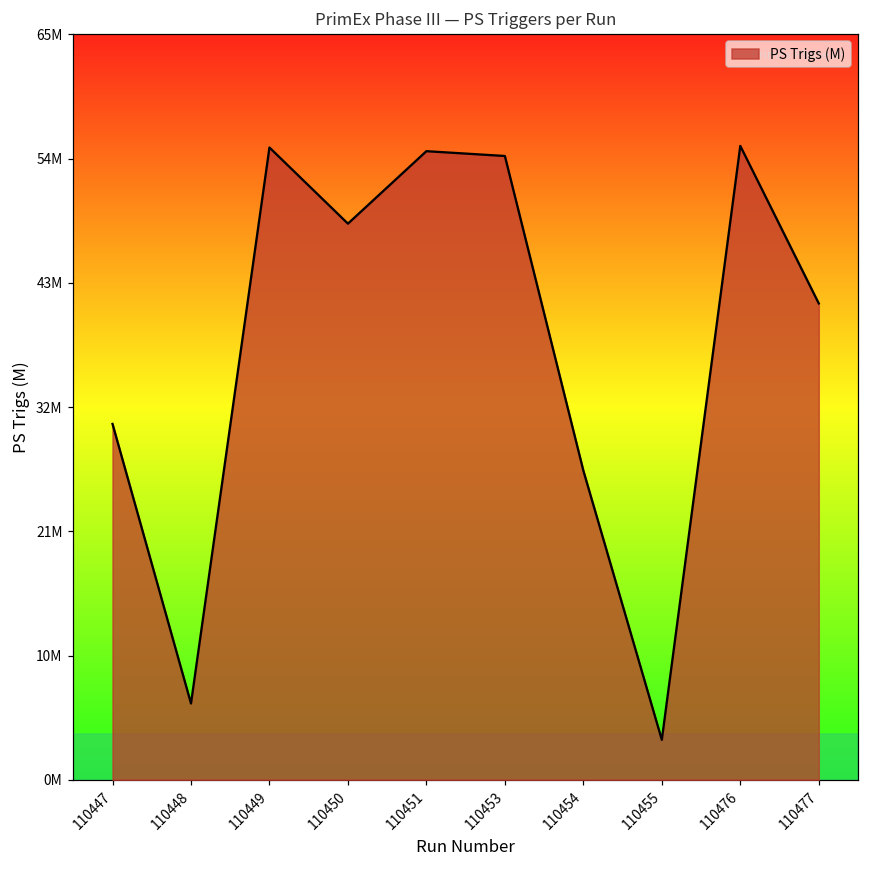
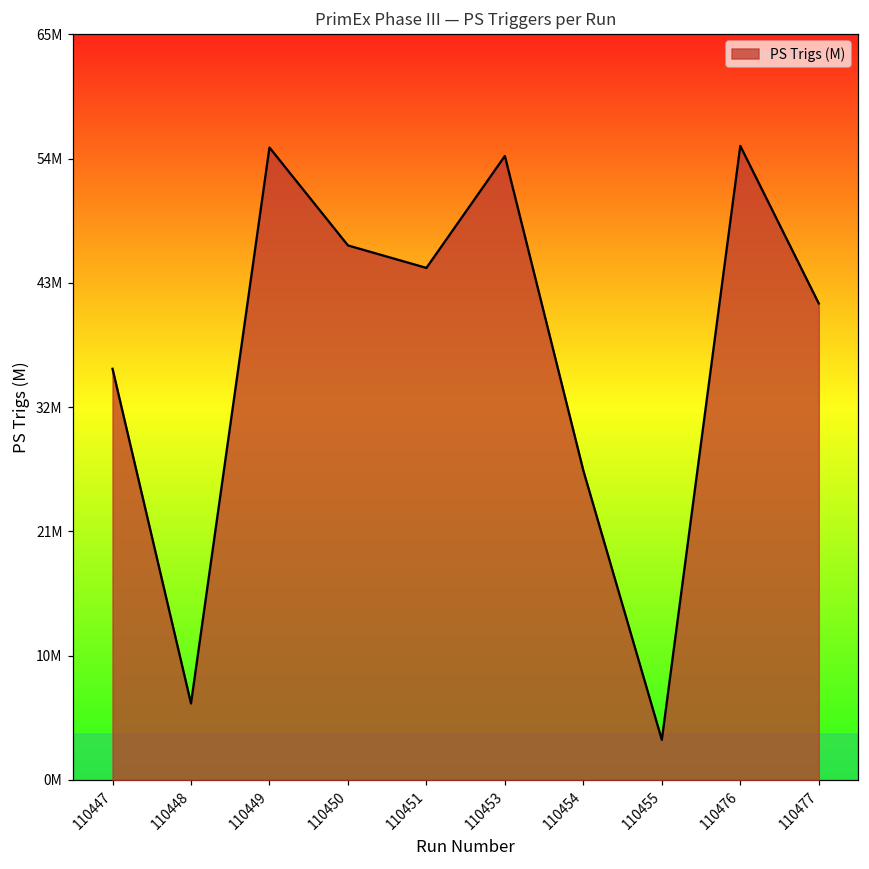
110447: 31000000 -> 35800000
110450: 48500000 -> 46600000
110451: 54800000 -> 44600000
